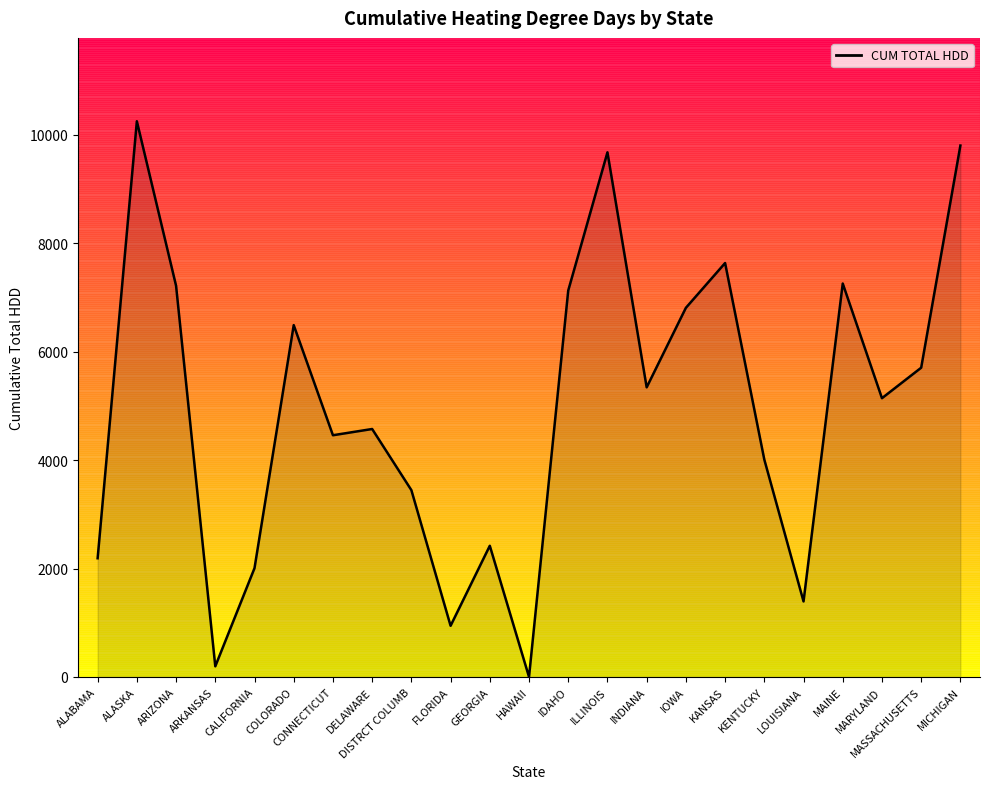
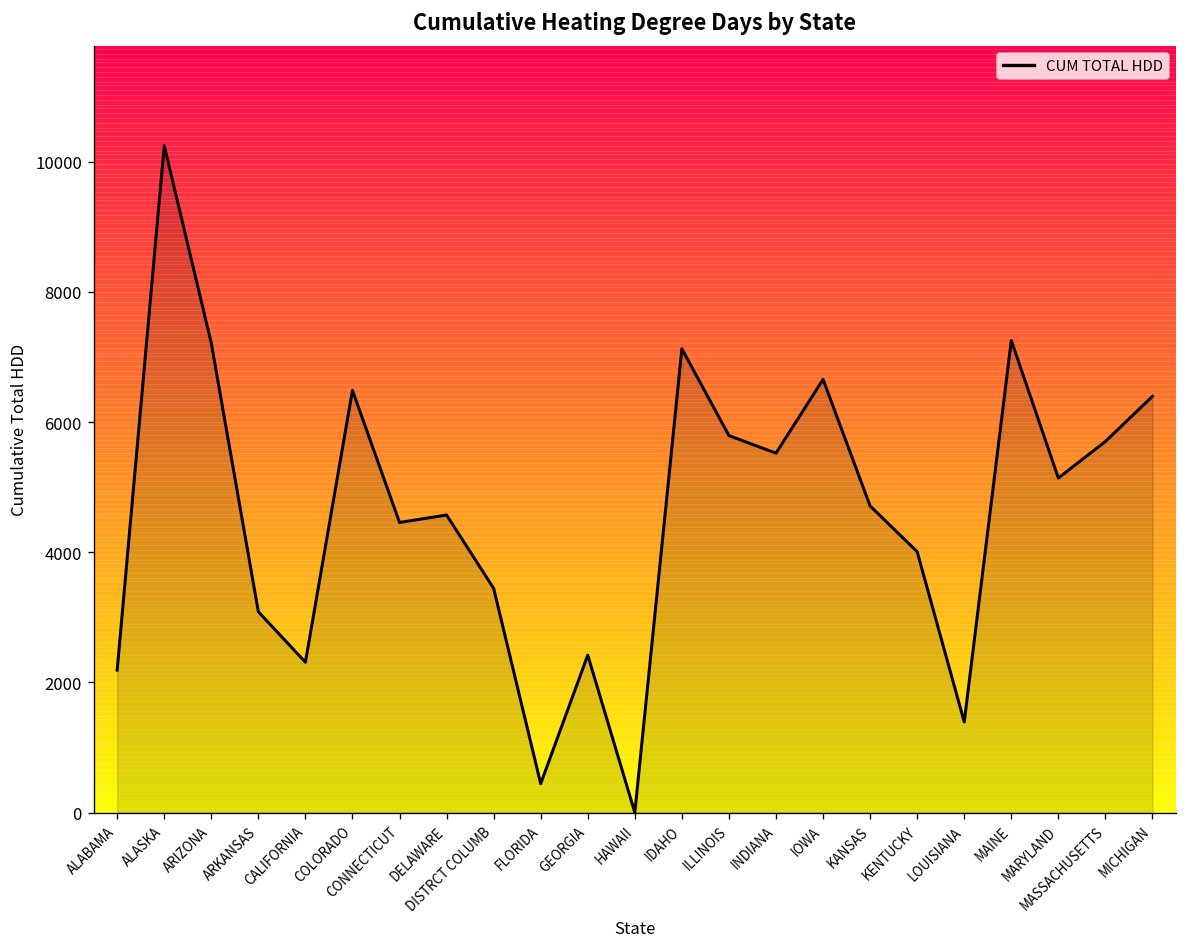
ARKANSAS: 200 -> 3100
CALIFORNIA: 2000 -> 2300
FLORIDA: 900 -> 400
ILLINOIS: 9700 -> 5800
INDIANA: 5300 -> 5500
IOWA: 6800 -> 6700
KANSAS: 7600 -> 4700
MICHIGAN: 9800 -> 6400
